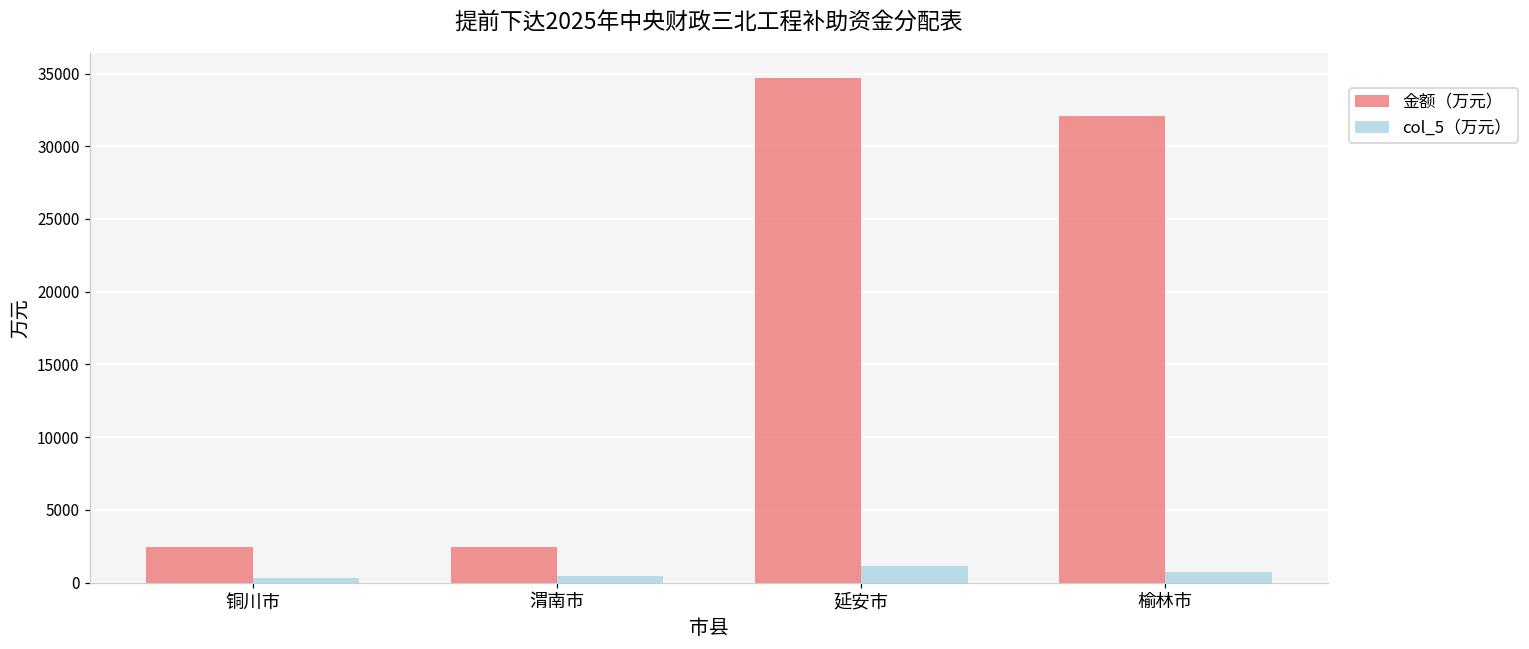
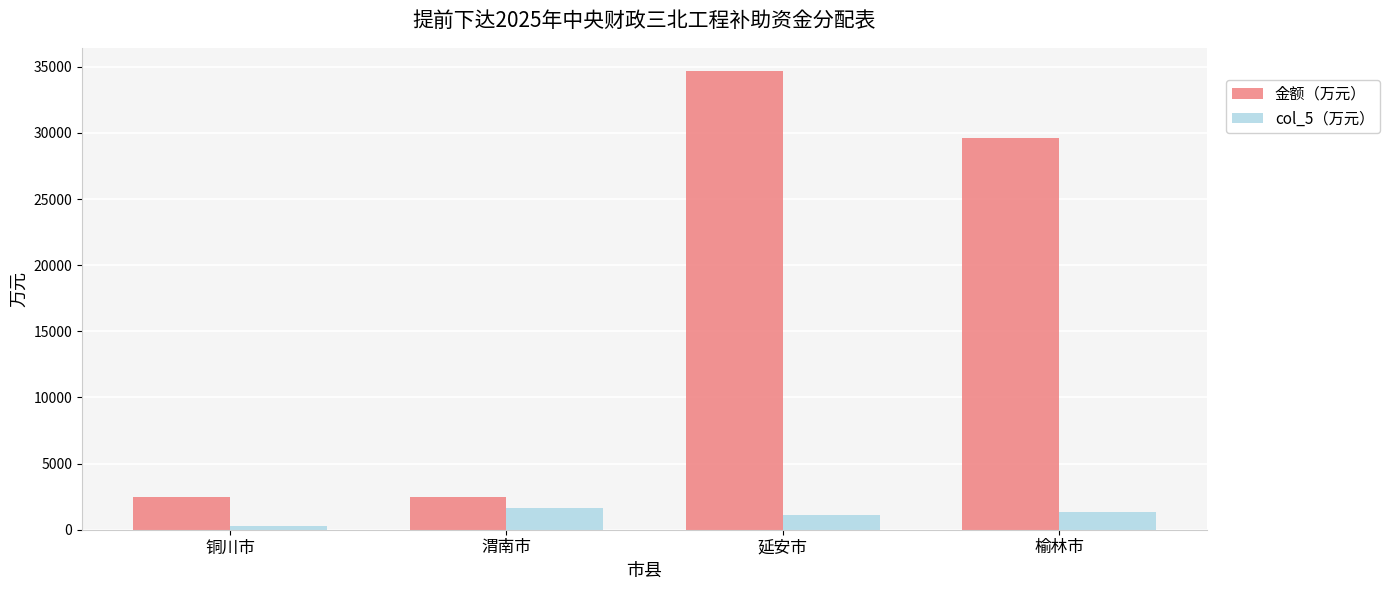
col_5（万元）, 渭南市: 500 -> 1600
金额（万元）, 榆林市: 32100 -> 29600
col_5（万元）, 榆林市: 700 -> 1400
